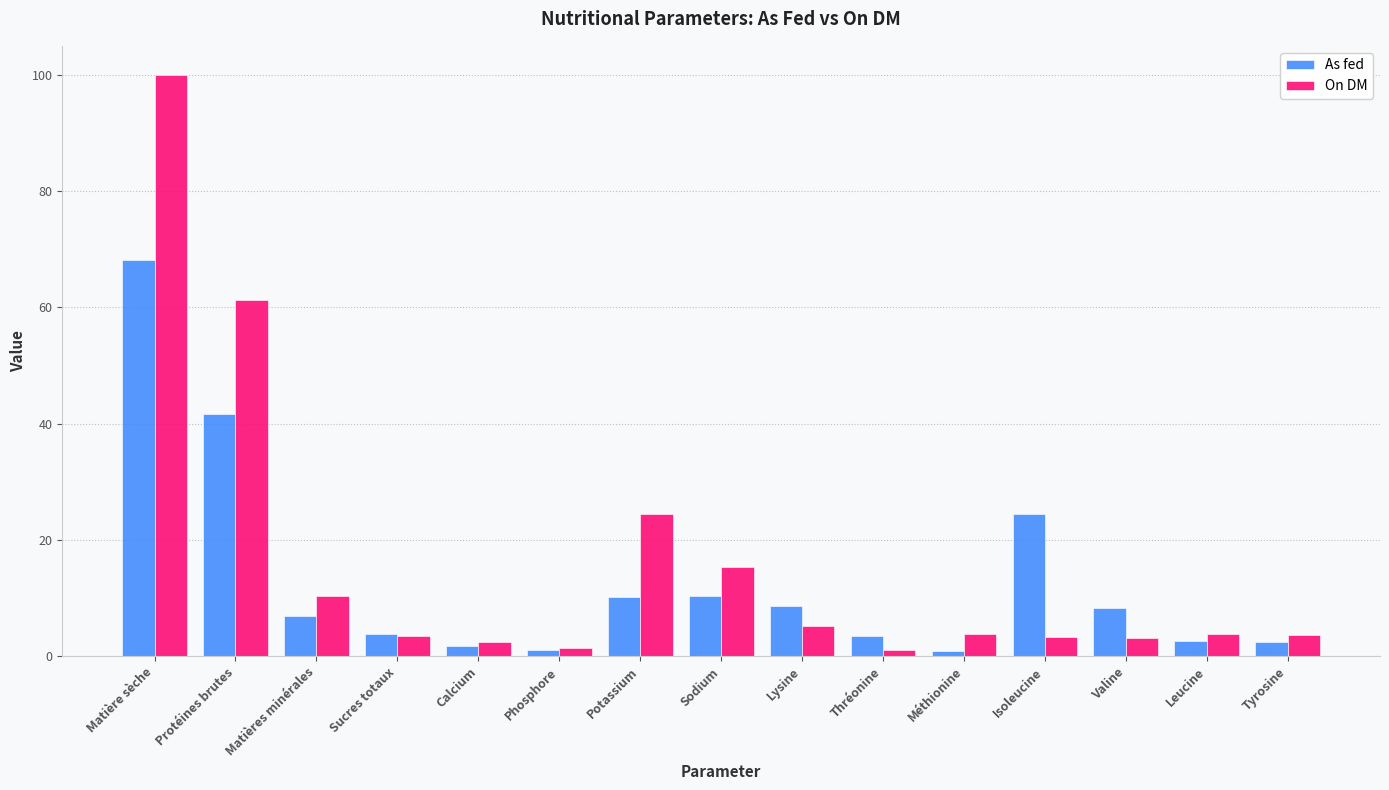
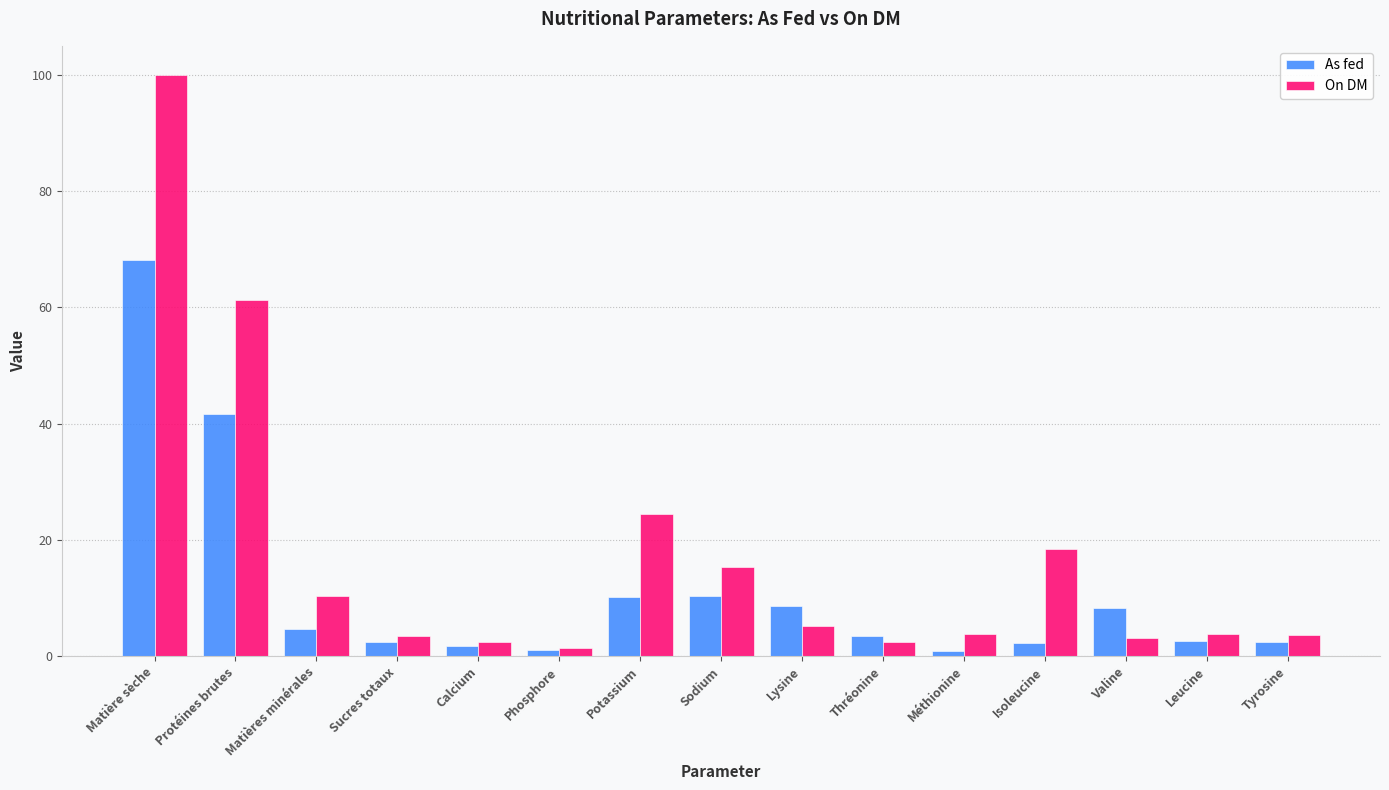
As fed, Matières minérales: 7 -> 5
As fed, Sucres totaux: 4 -> 2
On DM, Thréonine: 1 -> 3
As fed, Isoleucine: 25 -> 2
On DM, Isoleucine: 3 -> 19
